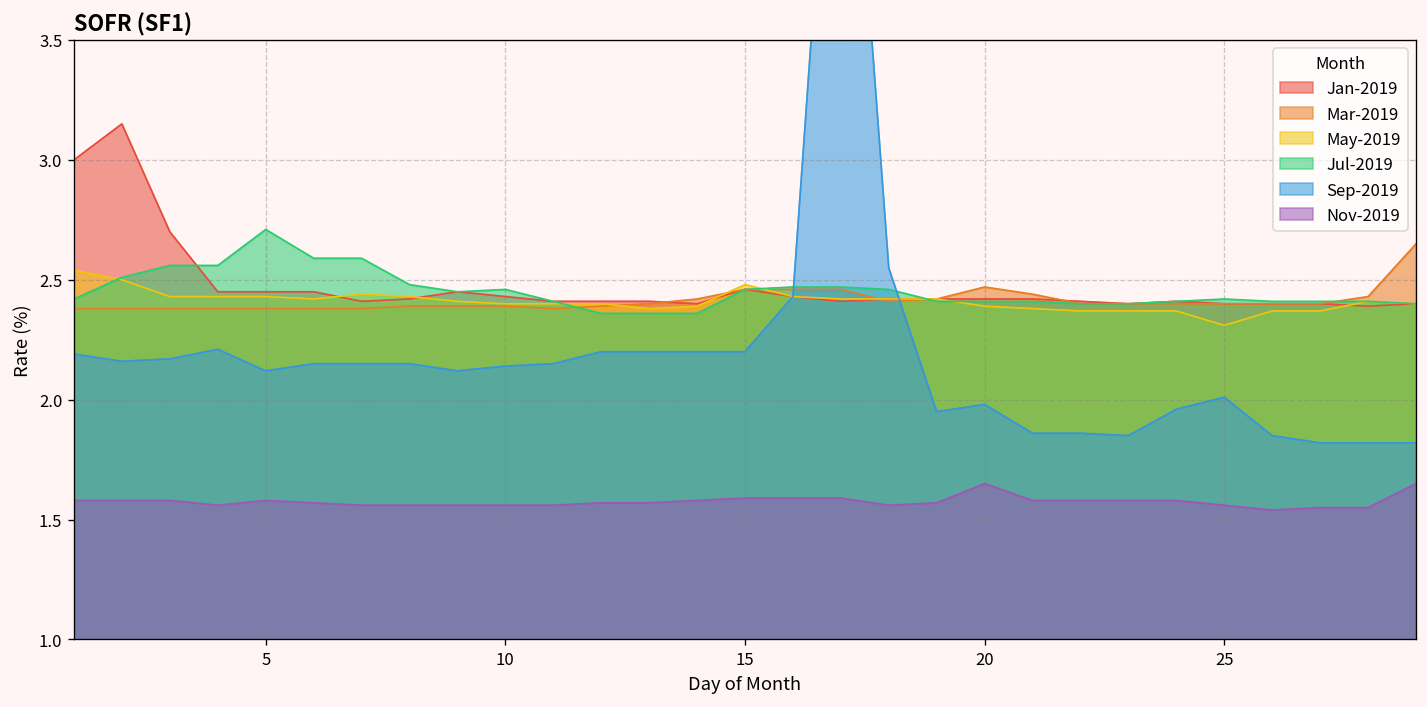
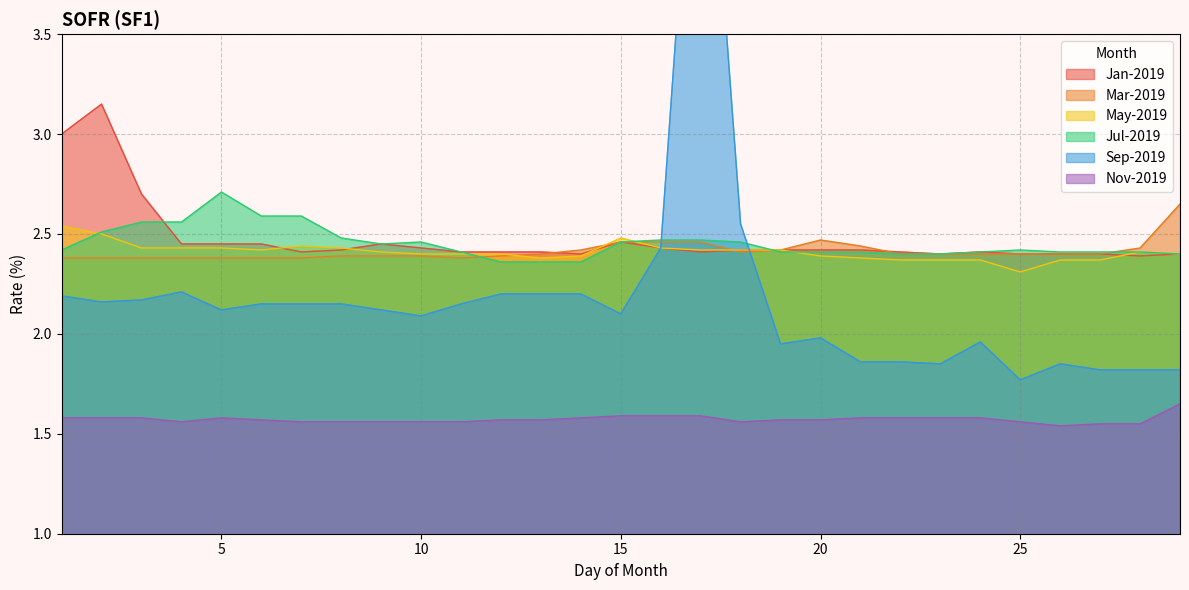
Sep-2019, 10: 2.14 -> 2.09
Sep-2019, 15: 2.2 -> 2.1
Nov-2019, 20: 1.65 -> 1.57
Sep-2019, 25: 2.01 -> 1.77
